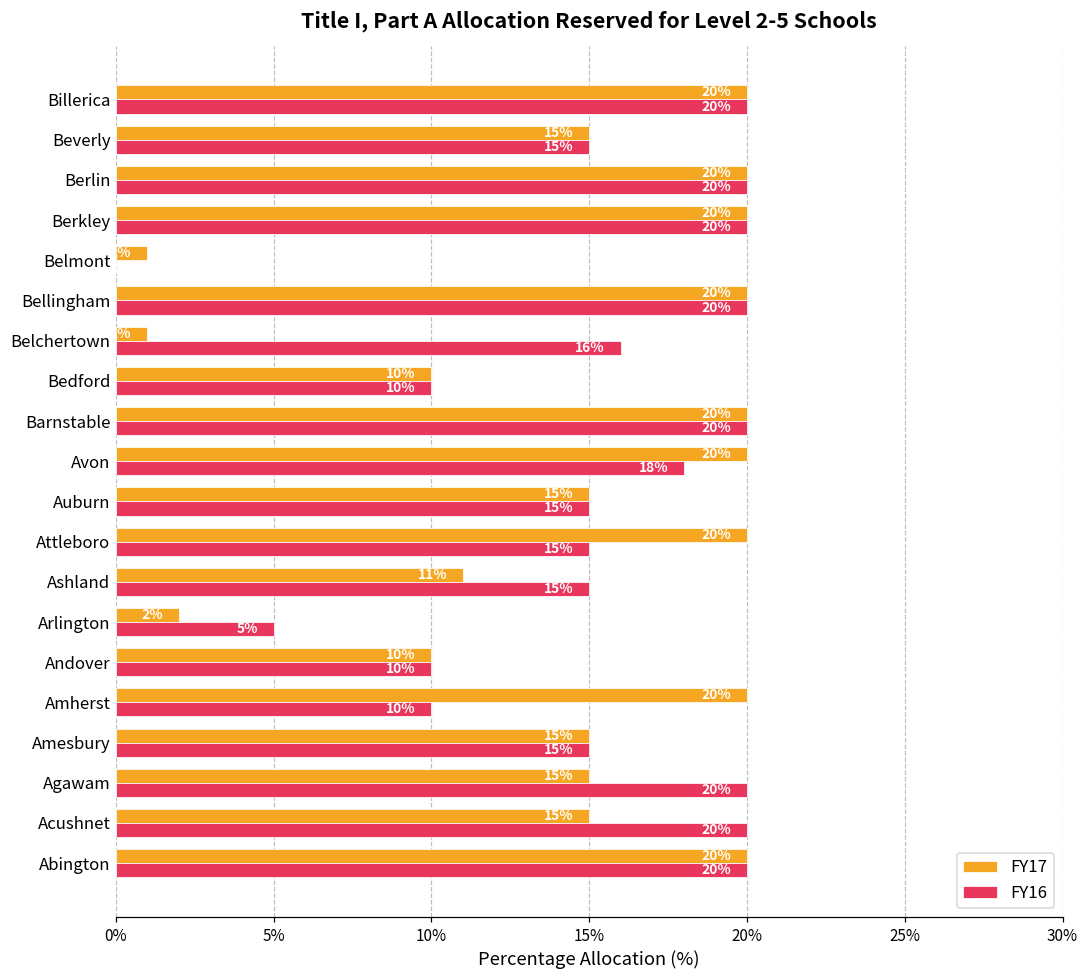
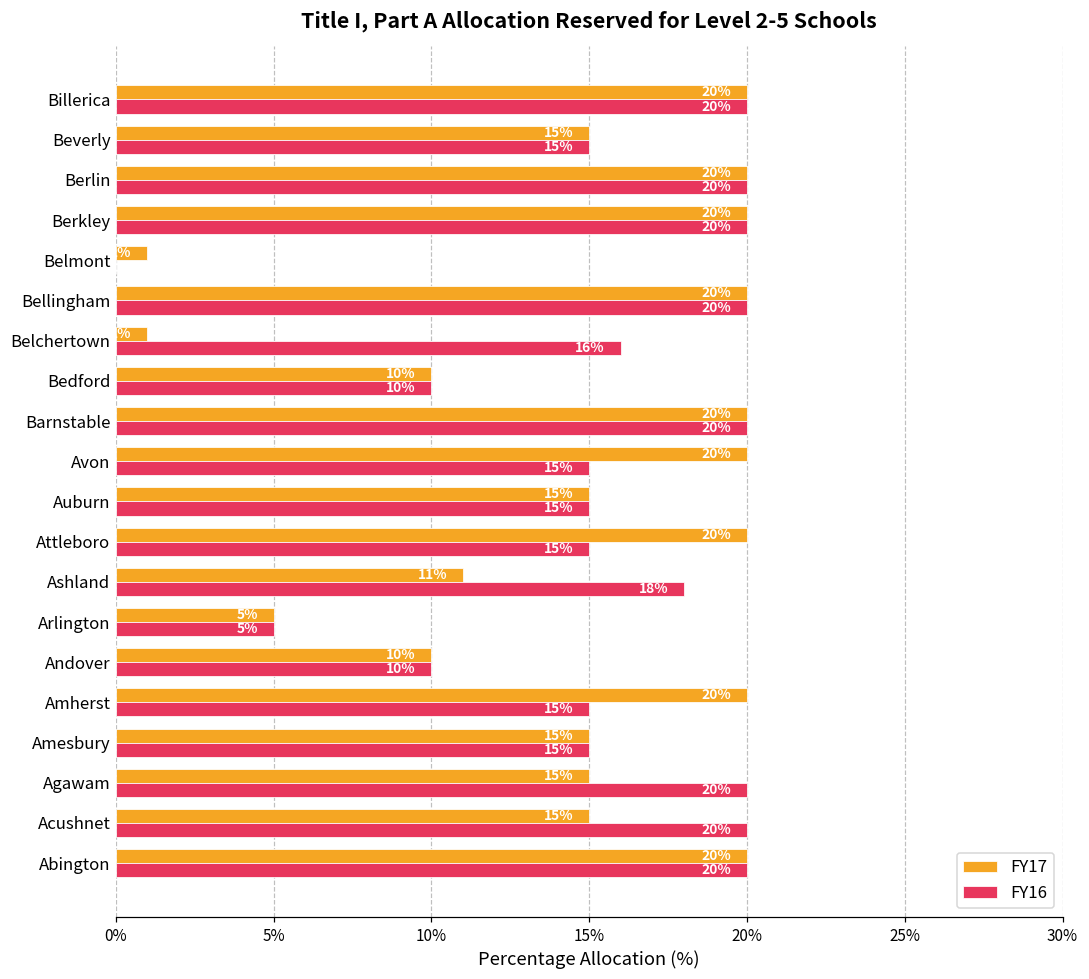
FY16, Avon: 18% -> 15%
FY16, Ashland: 15% -> 18%
FY17, Arlington: 2% -> 5%
FY16, Amherst: 10% -> 15%
